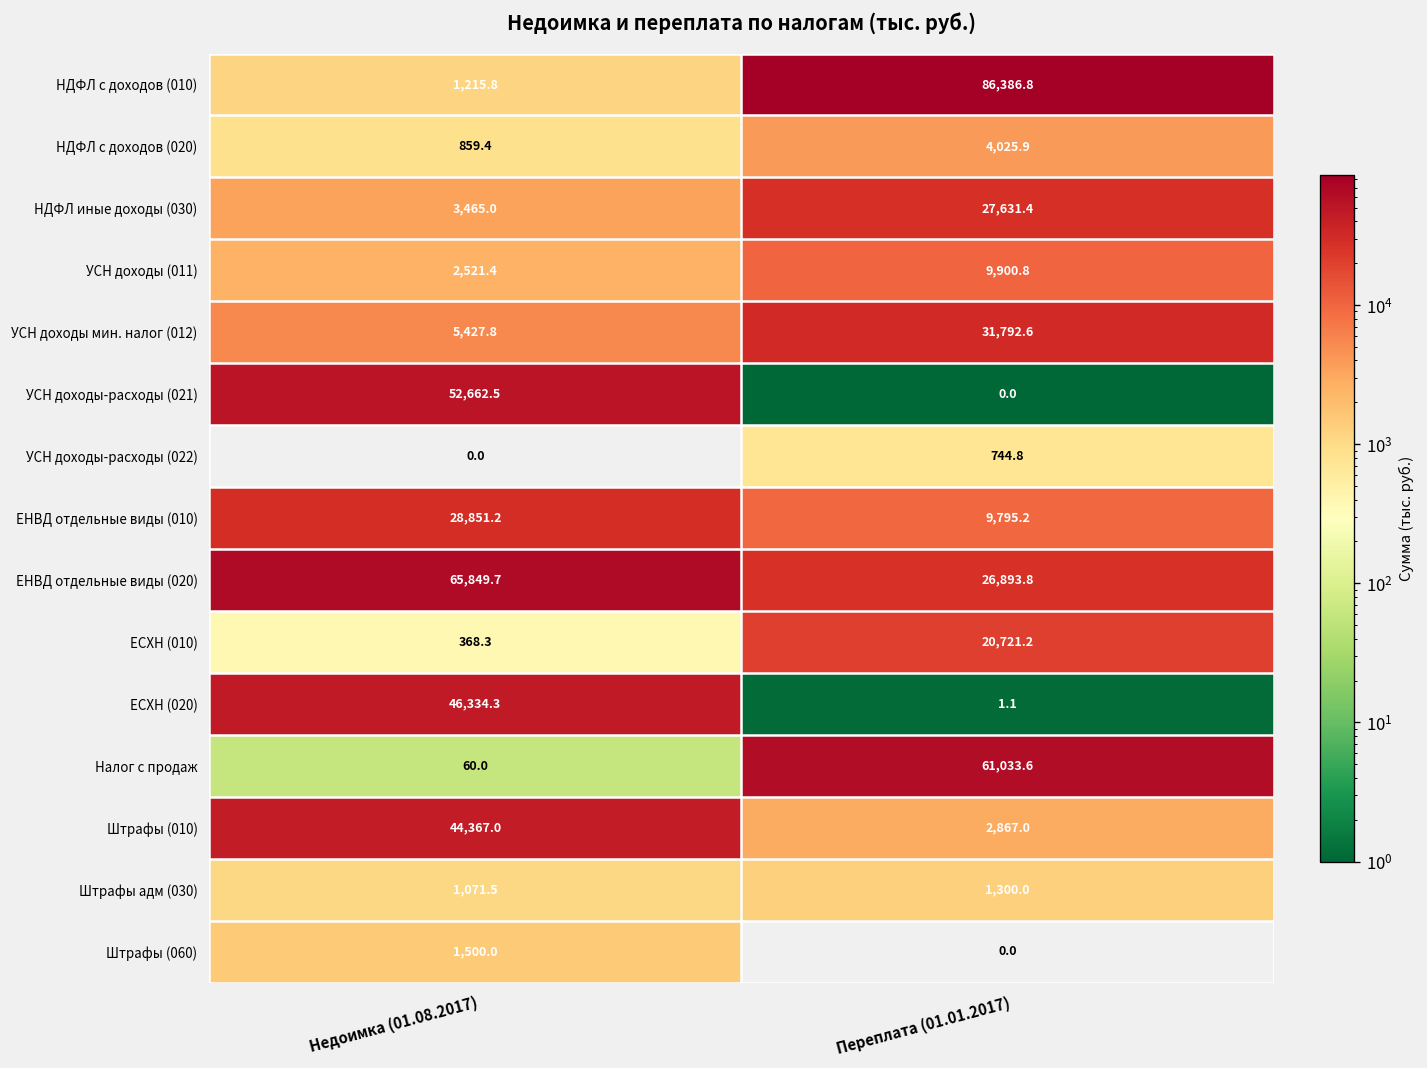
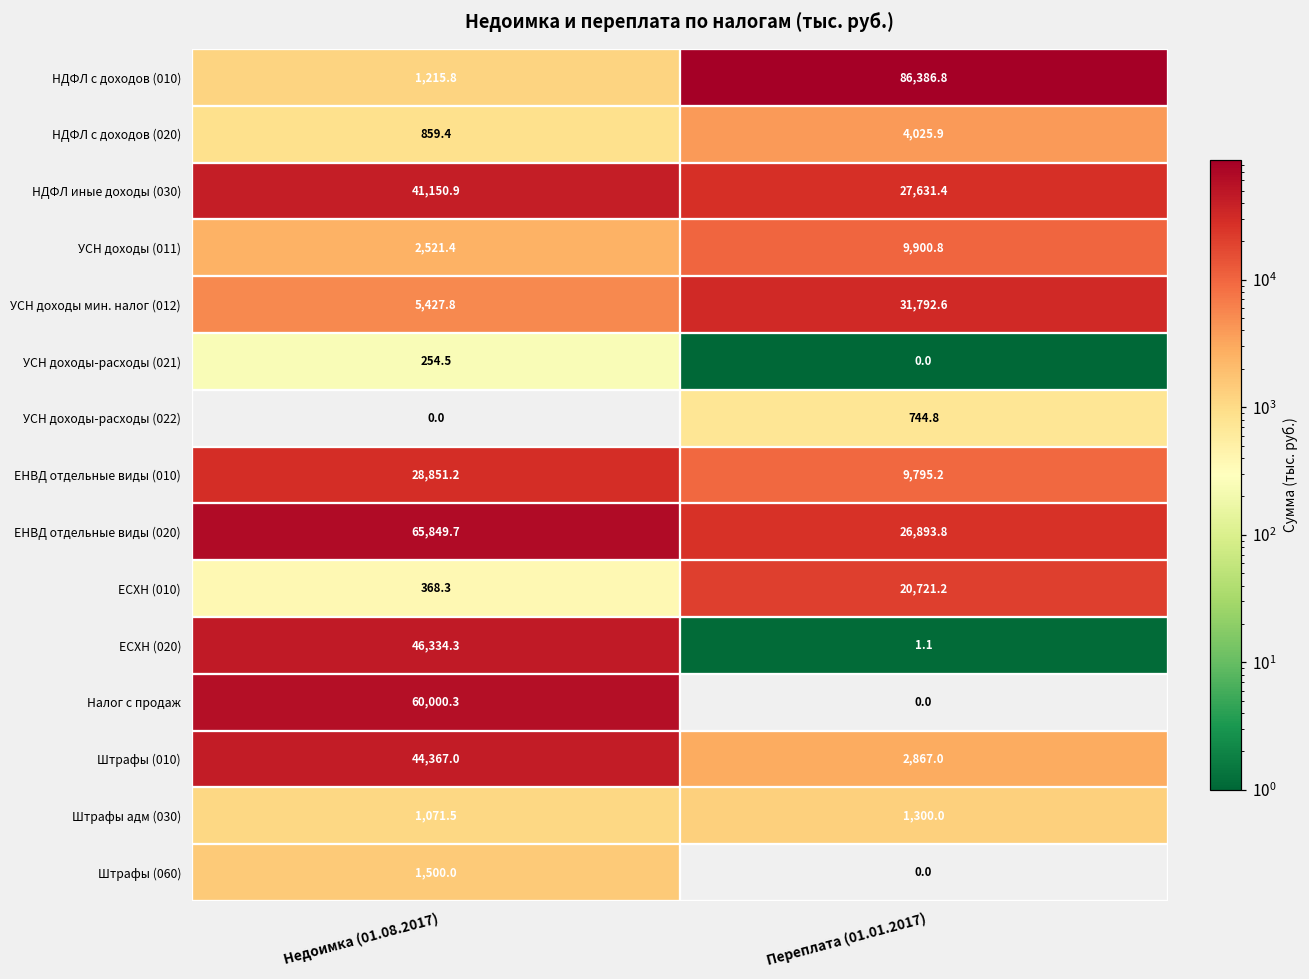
НДФЛ иные доходы (030), Недоимка (01.08.2017): 3,465.0 -> 41,150.9
УСН доходы-расходы (021), Недоимка (01.08.2017): 52,662.5 -> 254.5
Налог с продаж, Недоимка (01.08.2017): 60.0 -> 60,000.3
Налог с продаж, Переплата (01.01.2017): 61,033.6 -> 0.0
